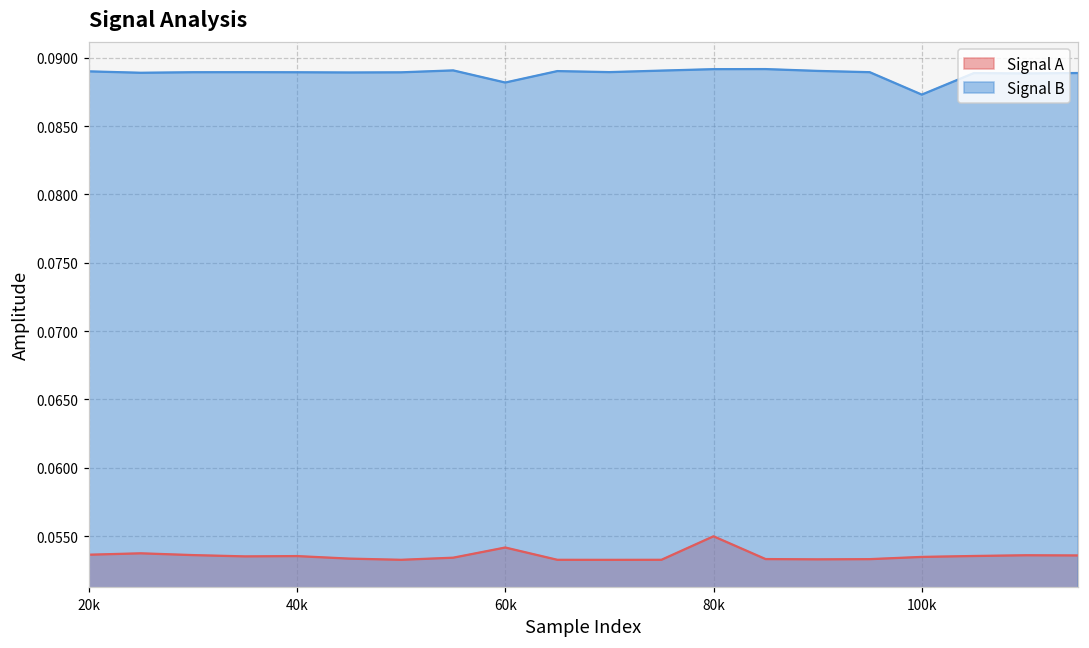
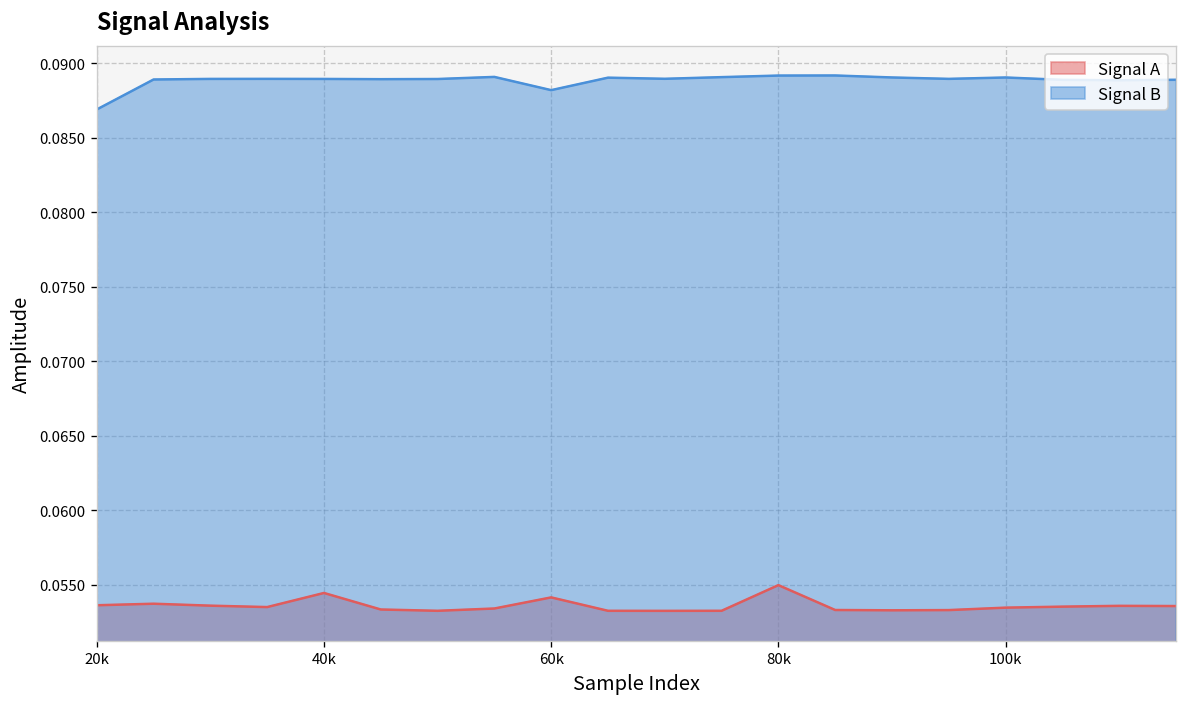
Signal B, 20k: 0.0890 -> 0.0869
Signal A, 40k: 0.0535 -> 0.0545
Signal B, 100k: 0.0873 -> 0.0890
